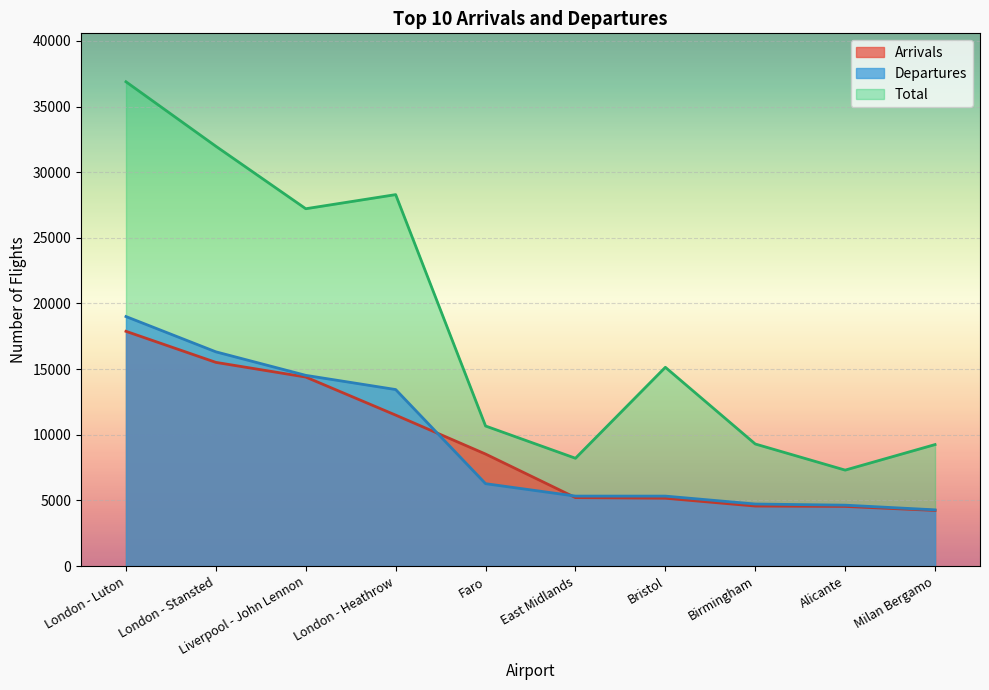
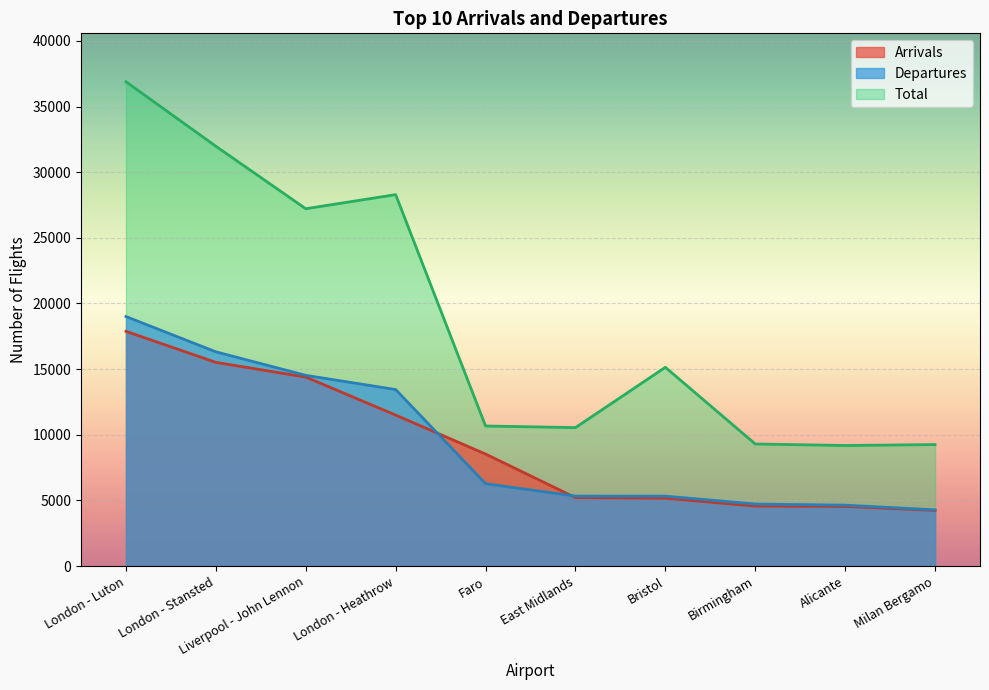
Total, East Midlands: 8200 -> 10500
Total, Alicante: 7300 -> 9200
